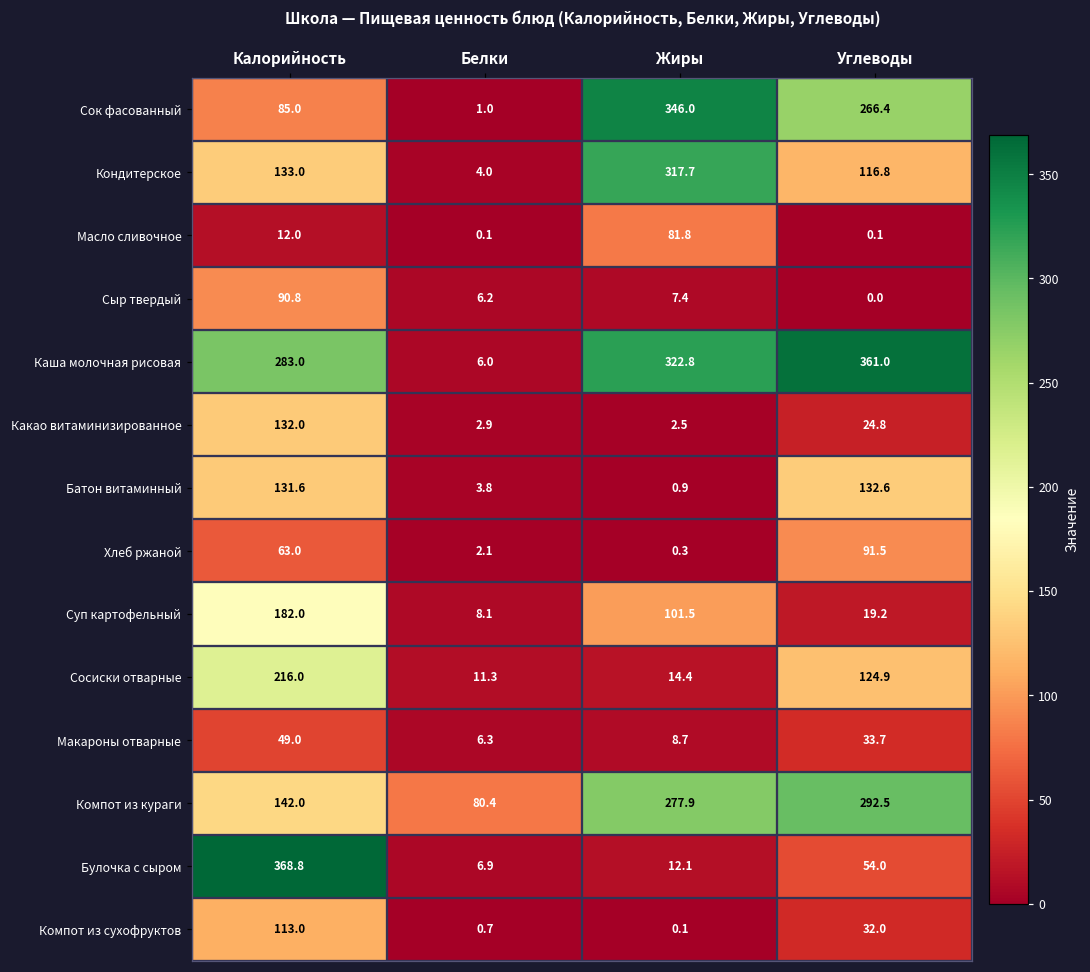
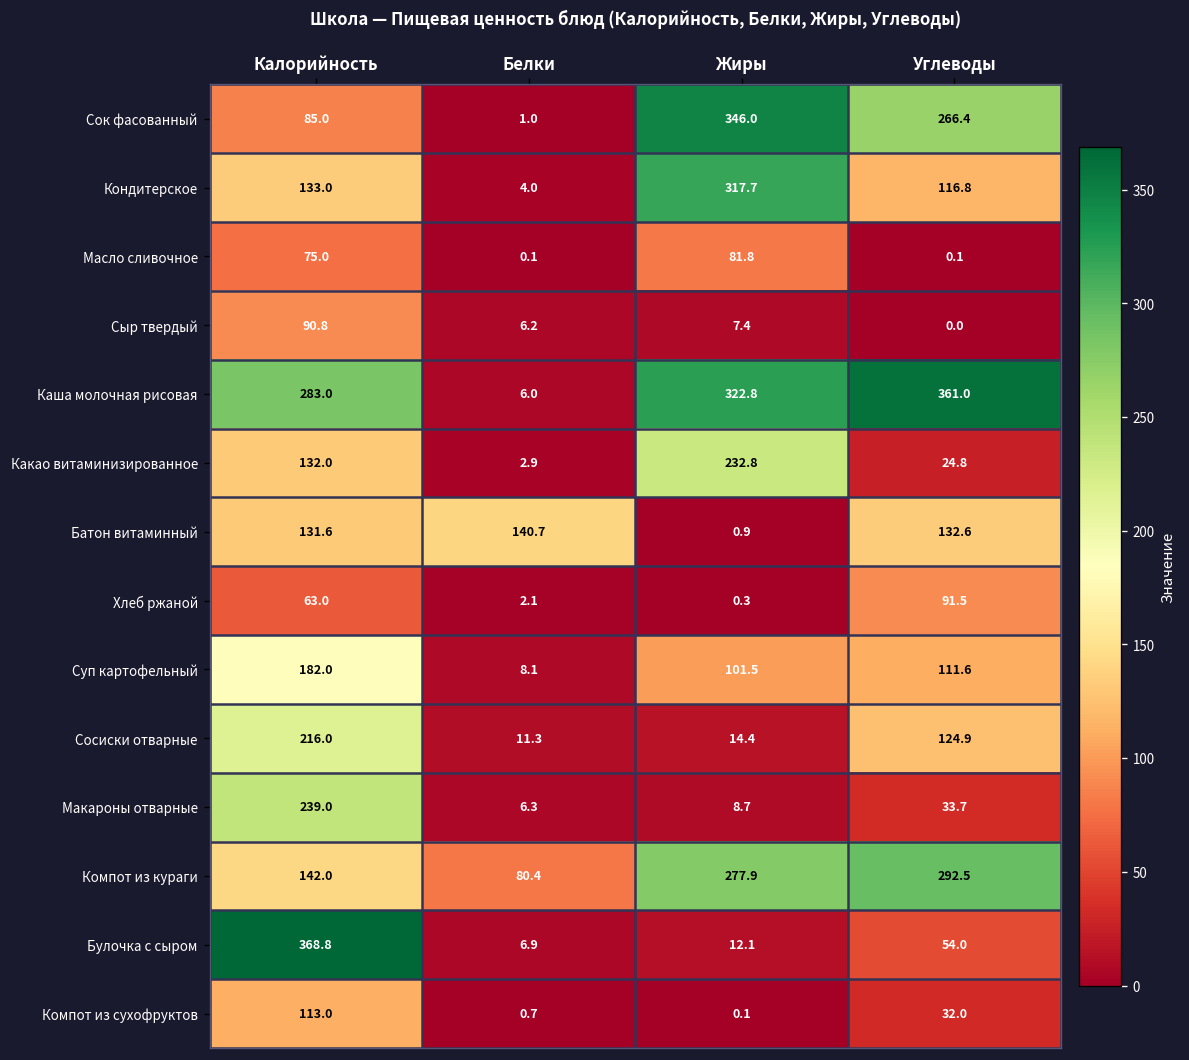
Масло сливочное, Калорийность: 12.0 -> 75.0
Какао витаминизированное, Жиры: 2.5 -> 232.8
Батон витаминный, Белки: 3.8 -> 140.7
Суп картофельный, Углеводы: 19.2 -> 111.6
Макароны отварные, Калорийность: 49.0 -> 239.0
